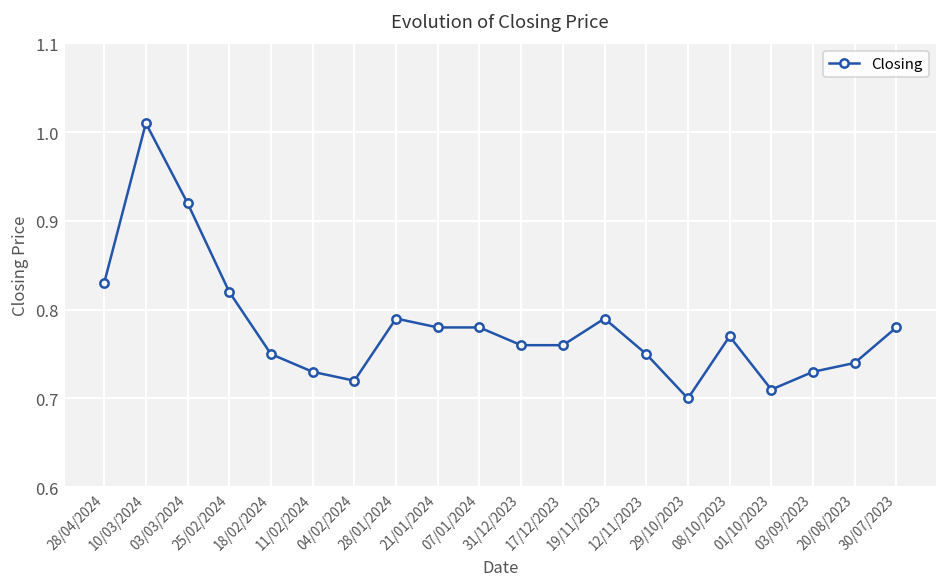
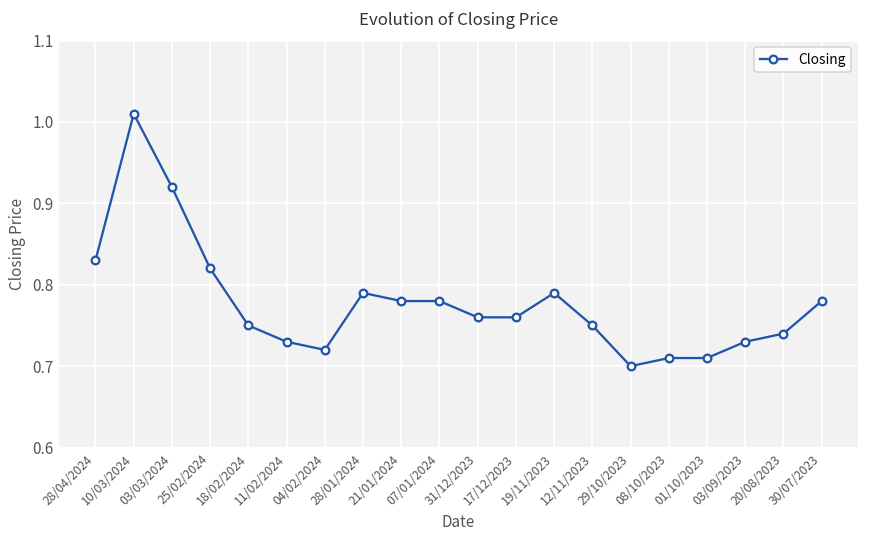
08/10/2023: 0.77 -> 0.71
